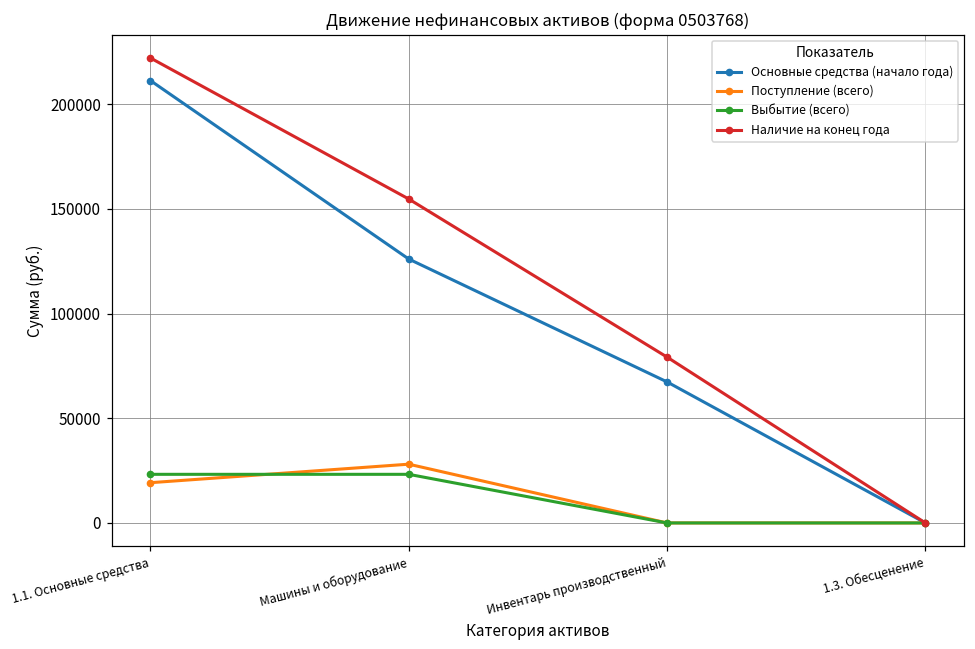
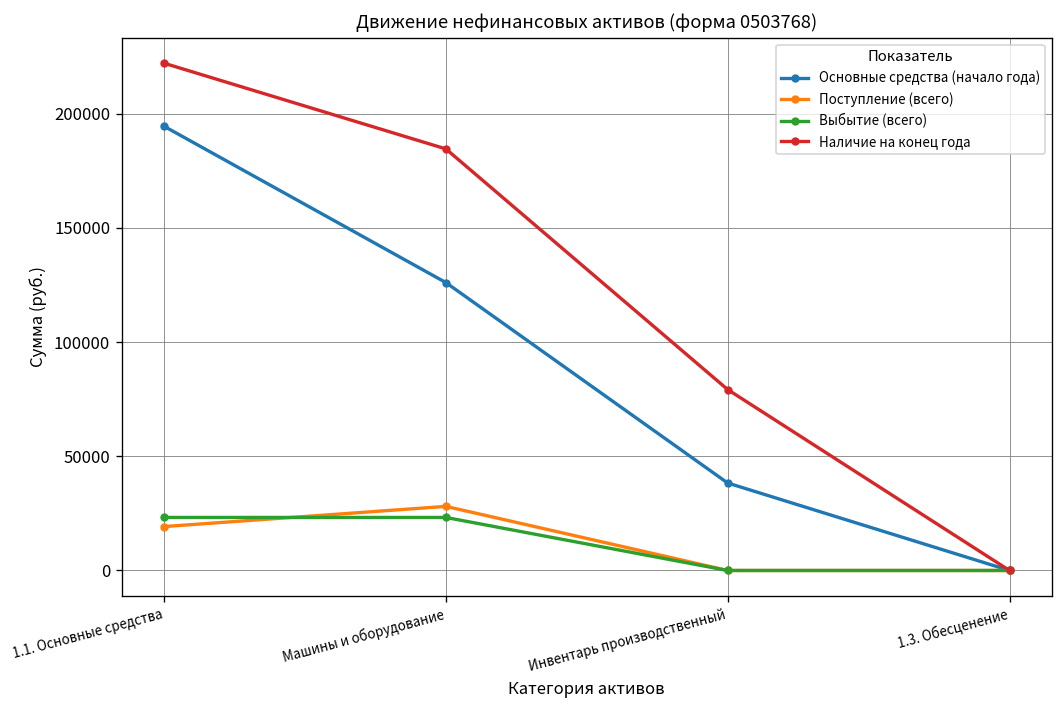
Основные средства (начало года), 1.1. Основные средства: 211000 -> 194000
Наличие на конец года, Машины и оборудование: 155000 -> 185000
Основные средства (начало года), Инвентарь производственный: 67000 -> 38000
